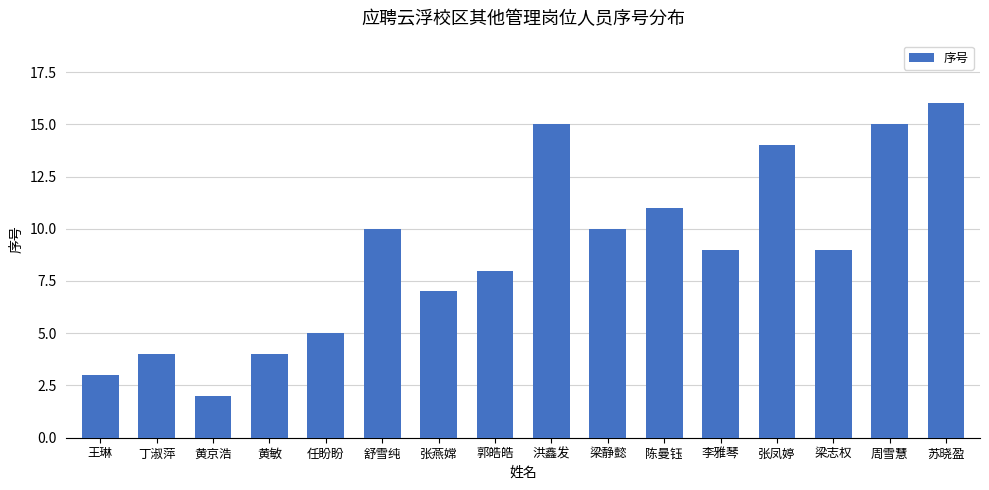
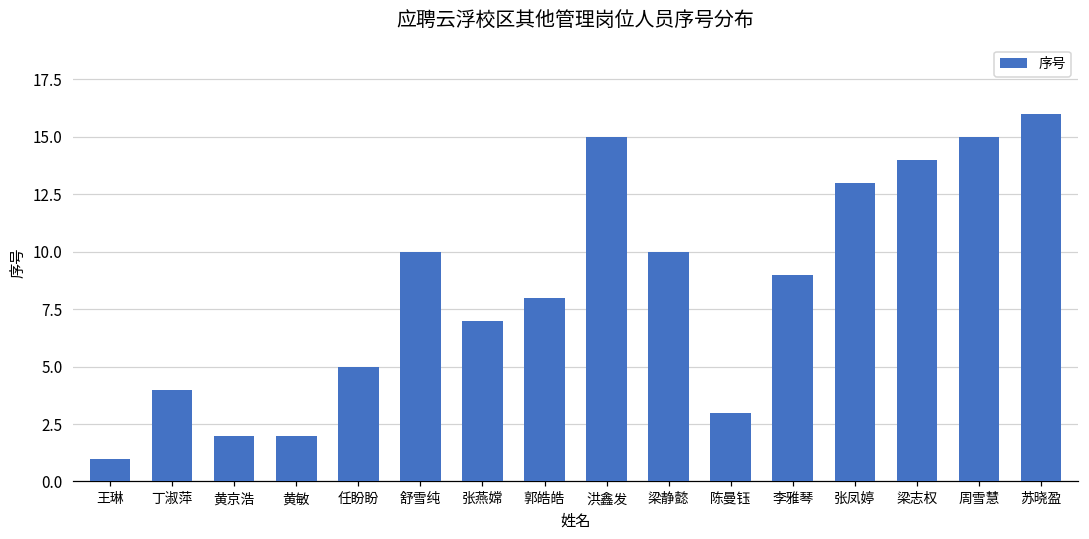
王琳: 3 -> 1
黄敏: 4 -> 2
陈曼钰: 11 -> 3
张凤婷: 14 -> 13
梁志权: 9 -> 14
